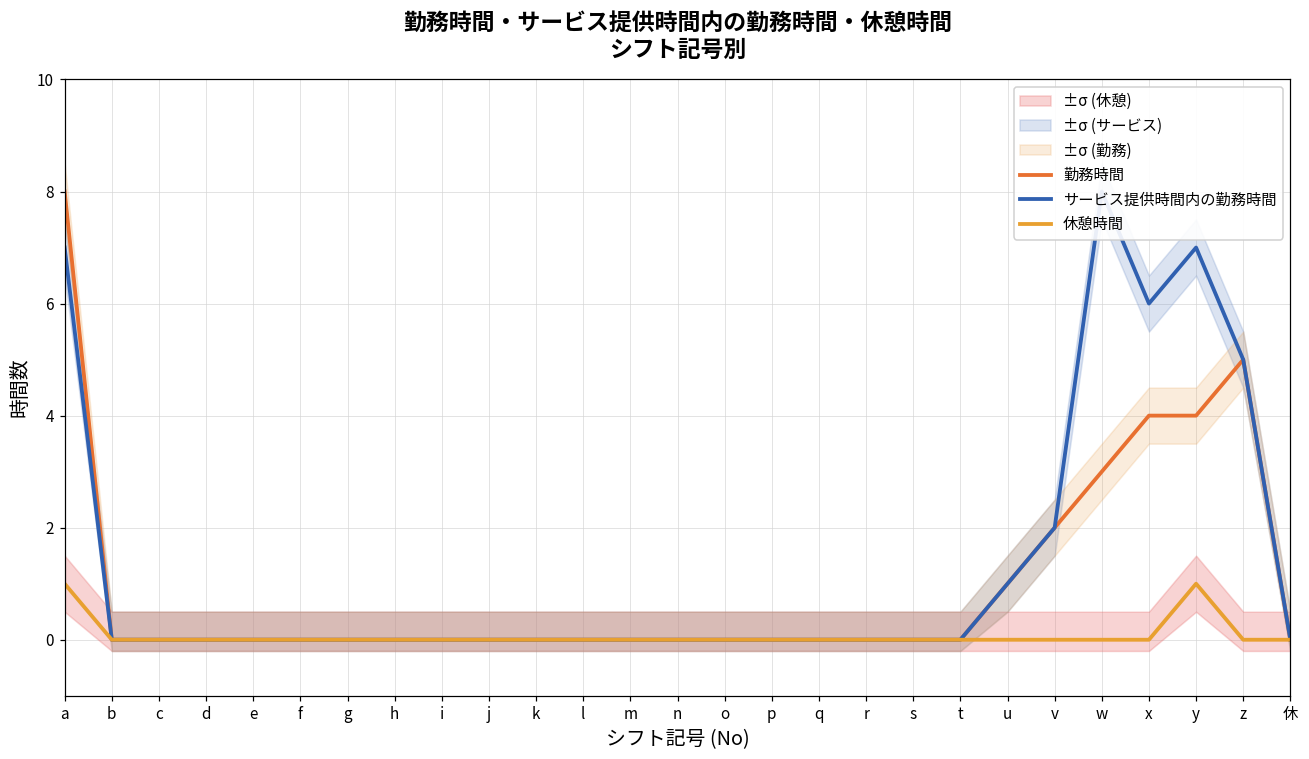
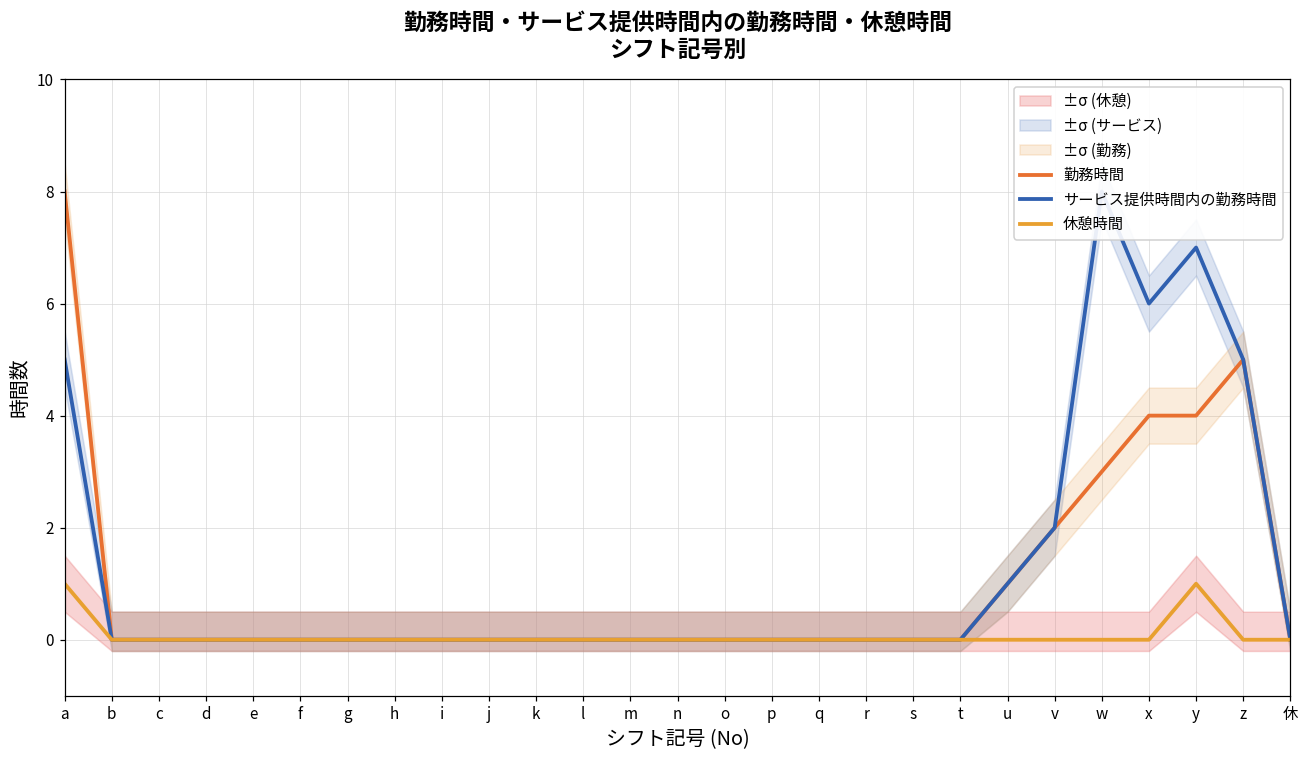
サービス提供時間内の勤務時間, a: 7 -> 5
